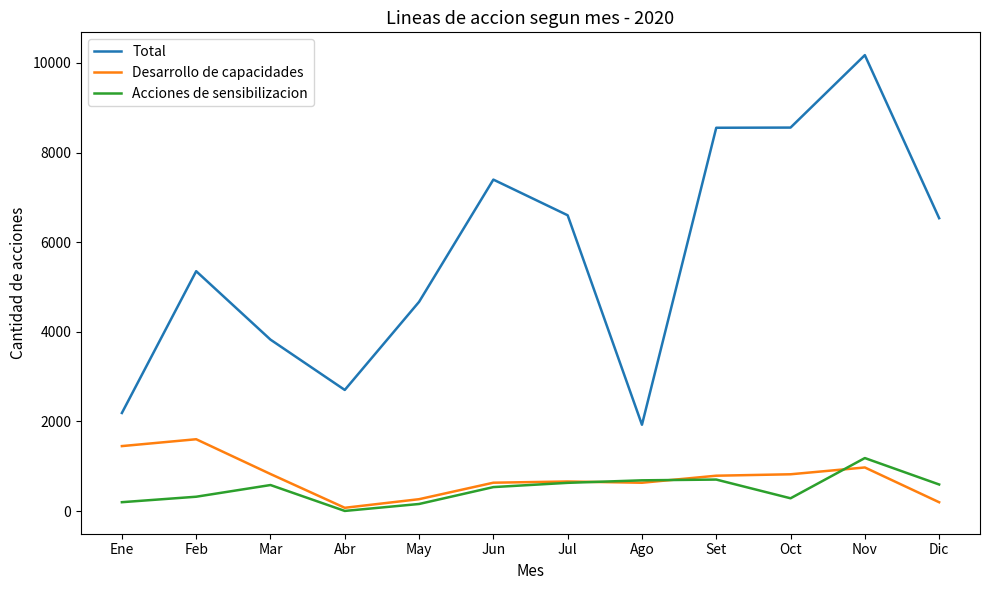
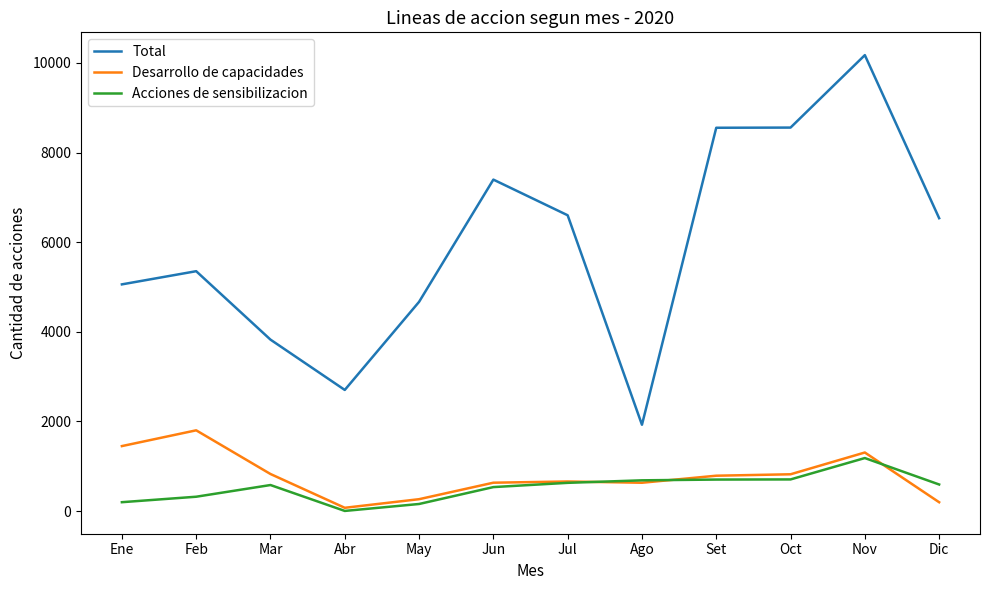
Total, Ene: 2200 -> 5100
Desarrollo de capacidades, Feb: 1600 -> 1800
Acciones de sensibilizacion, Oct: 300 -> 700
Desarrollo de capacidades, Nov: 1000 -> 1300
